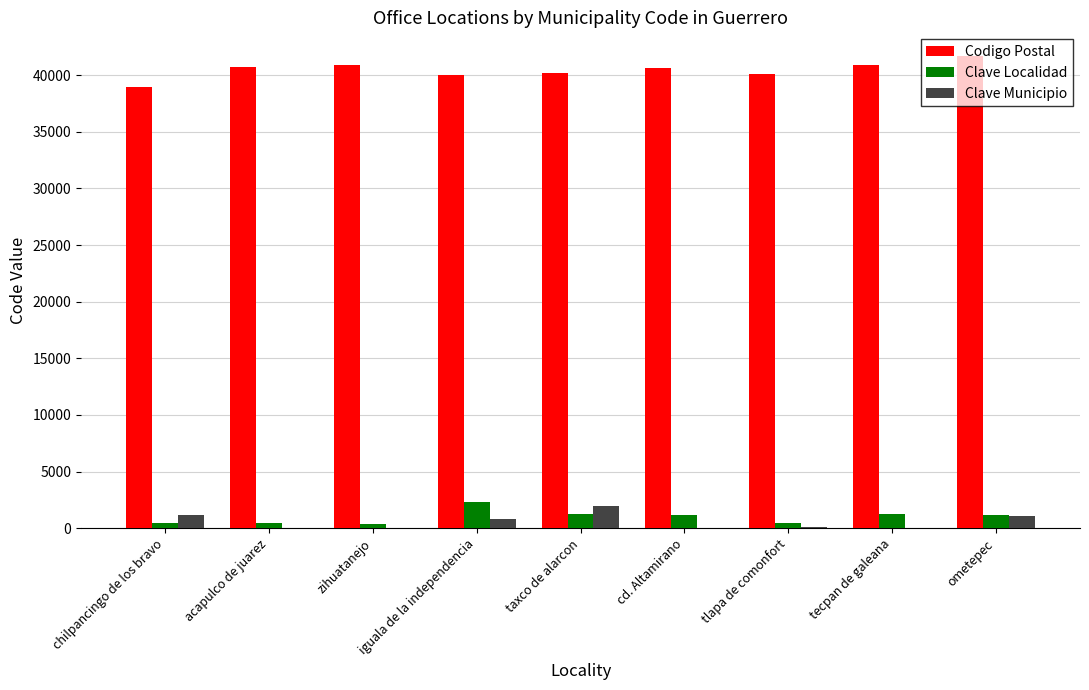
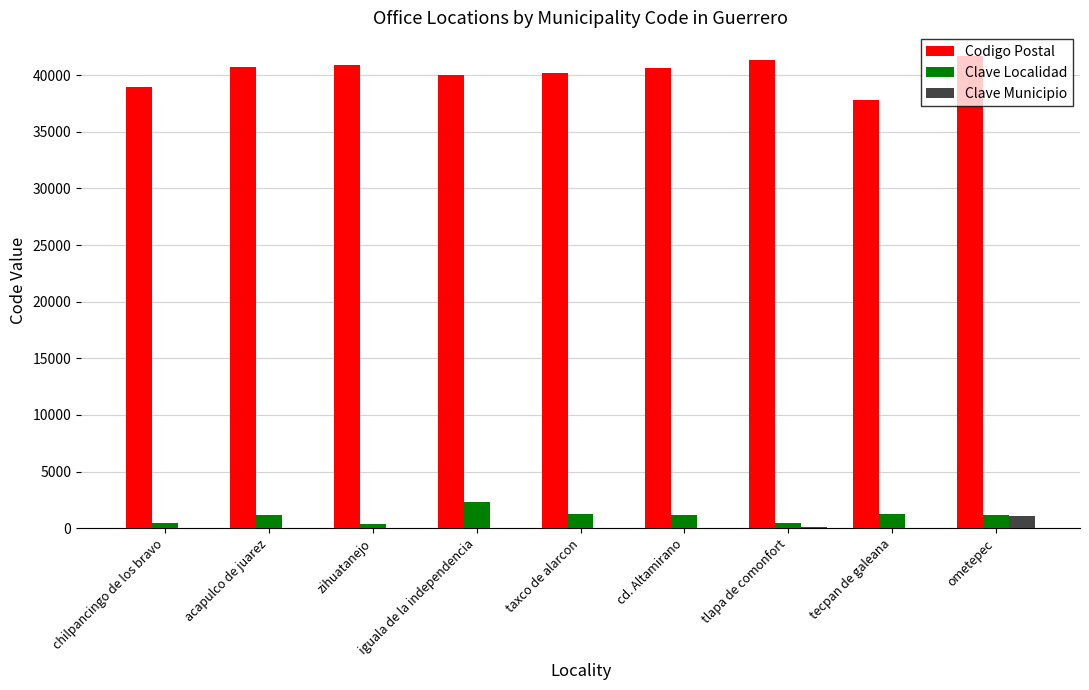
Clave Municipio, chilpancingo de los bravo: 1200 -> 0
Clave Localidad, acapulco de juarez: 500 -> 1200
Clave Municipio, iguala de la independencia: 800 -> 0
Clave Municipio, taxco de alarcon: 2000 -> 100
Codigo Postal, tlapa de comonfort: 40100 -> 41300
Codigo Postal, tecpan de galeana: 40900 -> 37800
